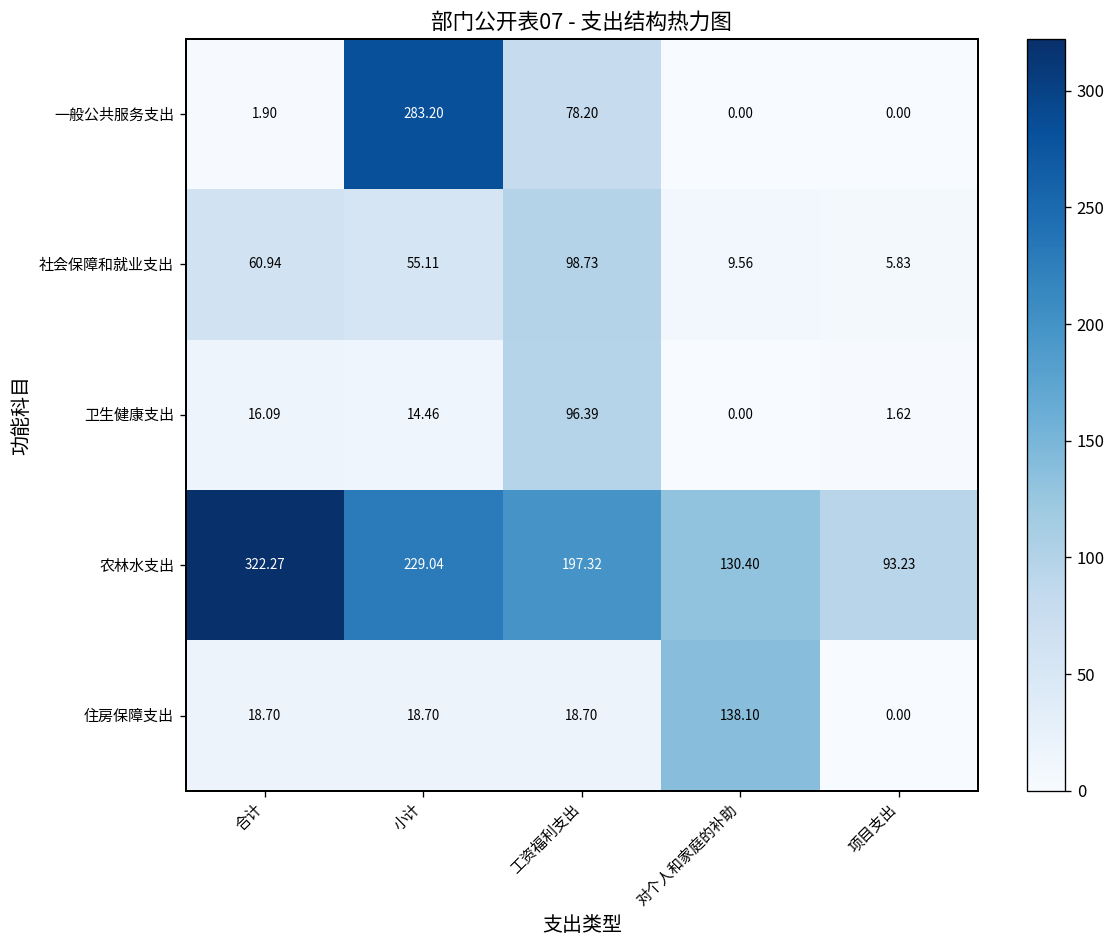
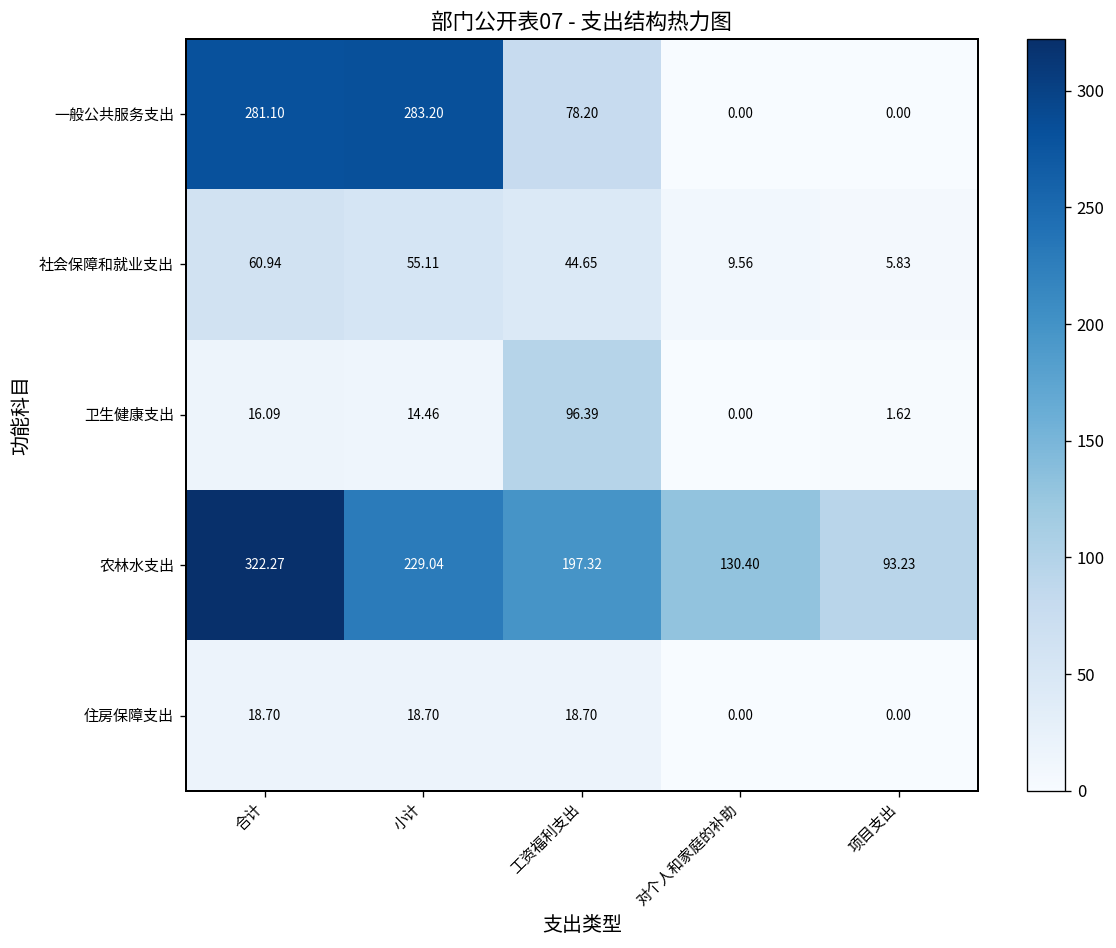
一般公共服务支出, 合计: 1.90 -> 281.10
社会保障和就业支出, 工资福利支出: 98.73 -> 44.65
住房保障支出, 对个人和家庭的补助: 138.10 -> 0.00
